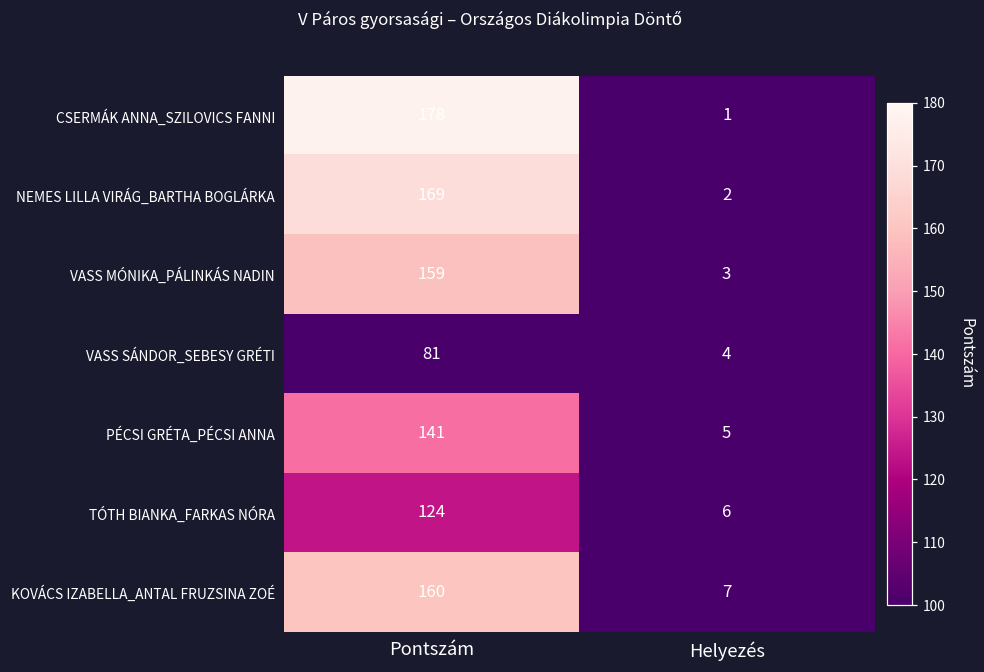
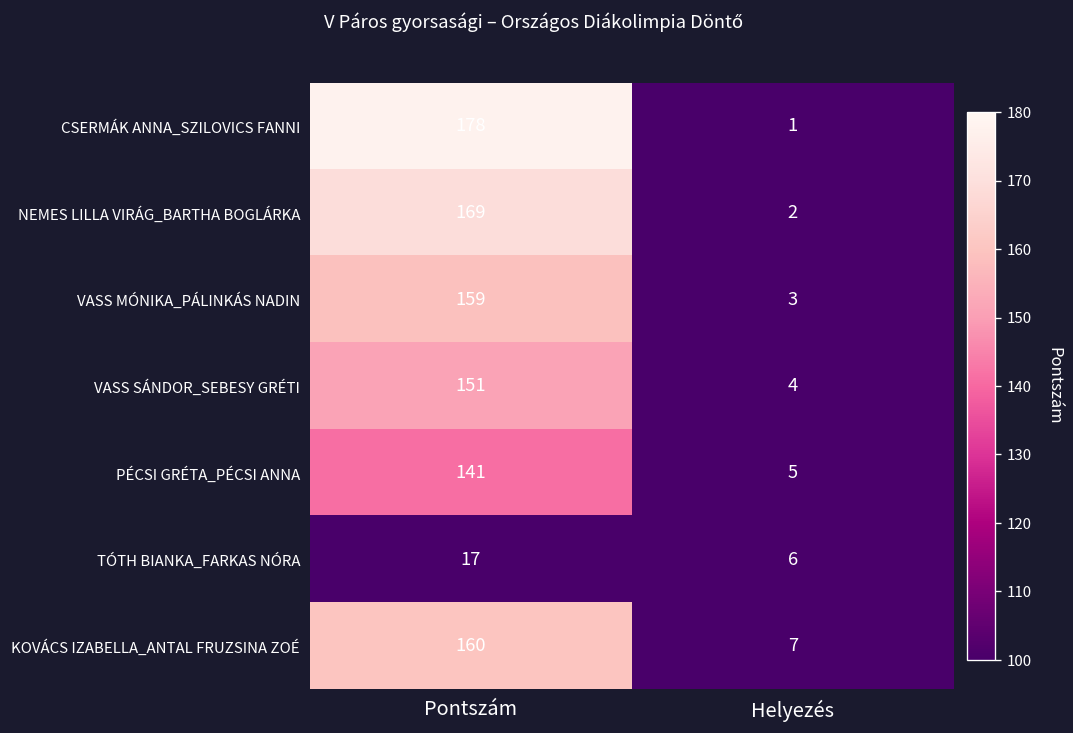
VASS SÁNDOR_SEBESY GRÉTI, Pontszám: 81 -> 151
TÓTH BIANKA_FARKAS NÓRA, Pontszám: 124 -> 17
